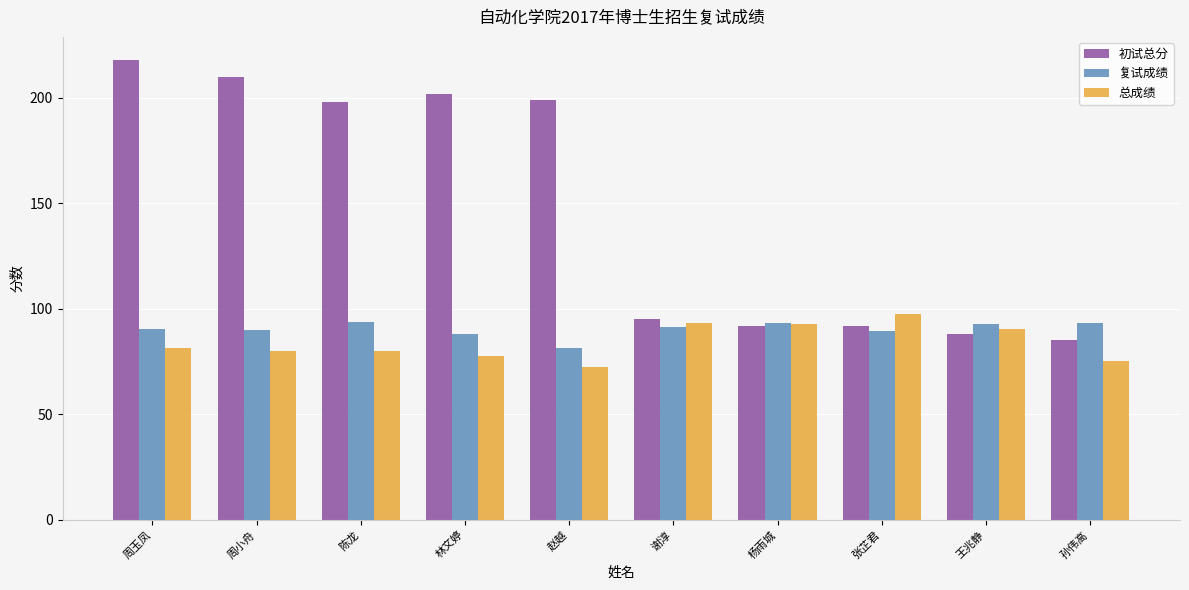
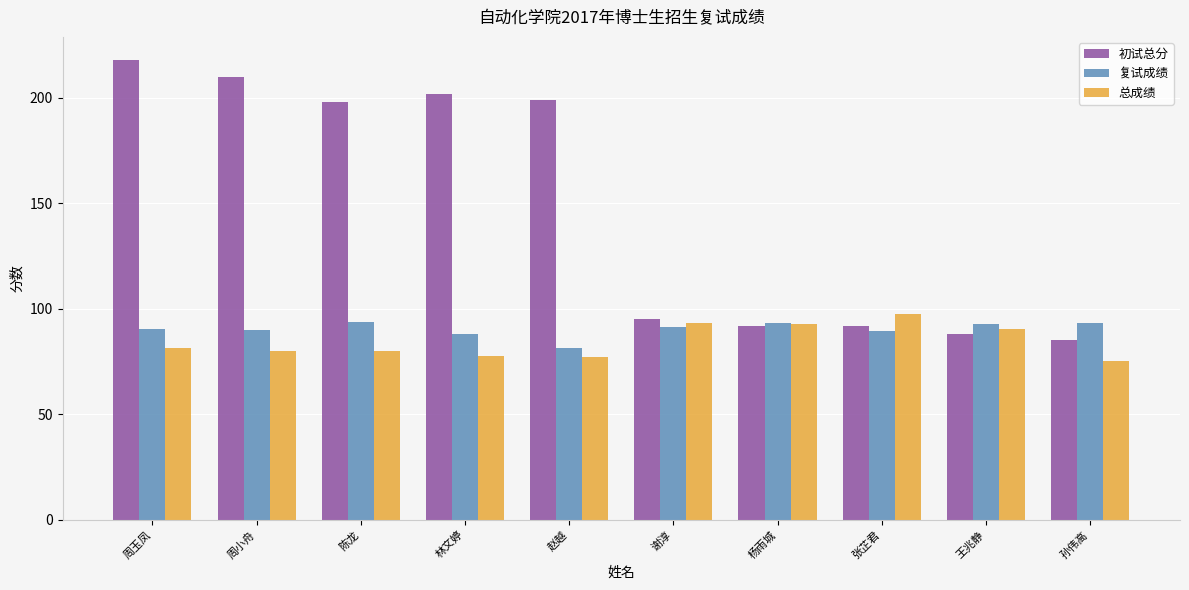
总成绩, 赵越: 72 -> 77
